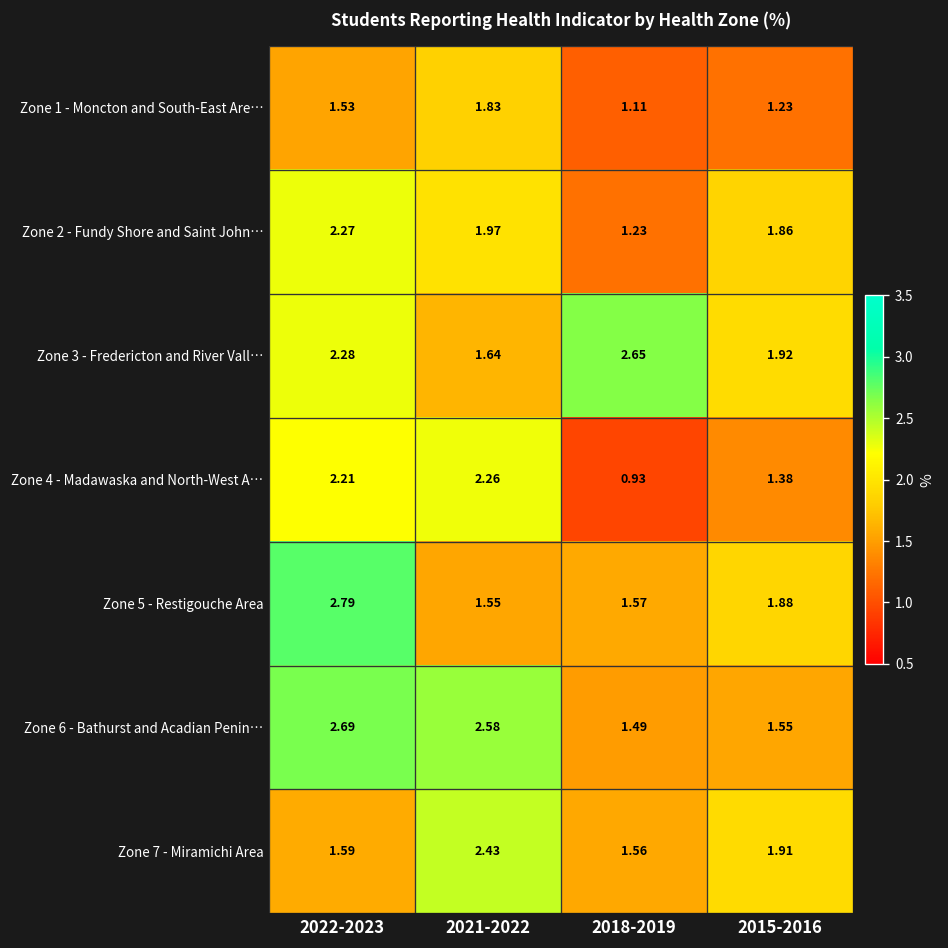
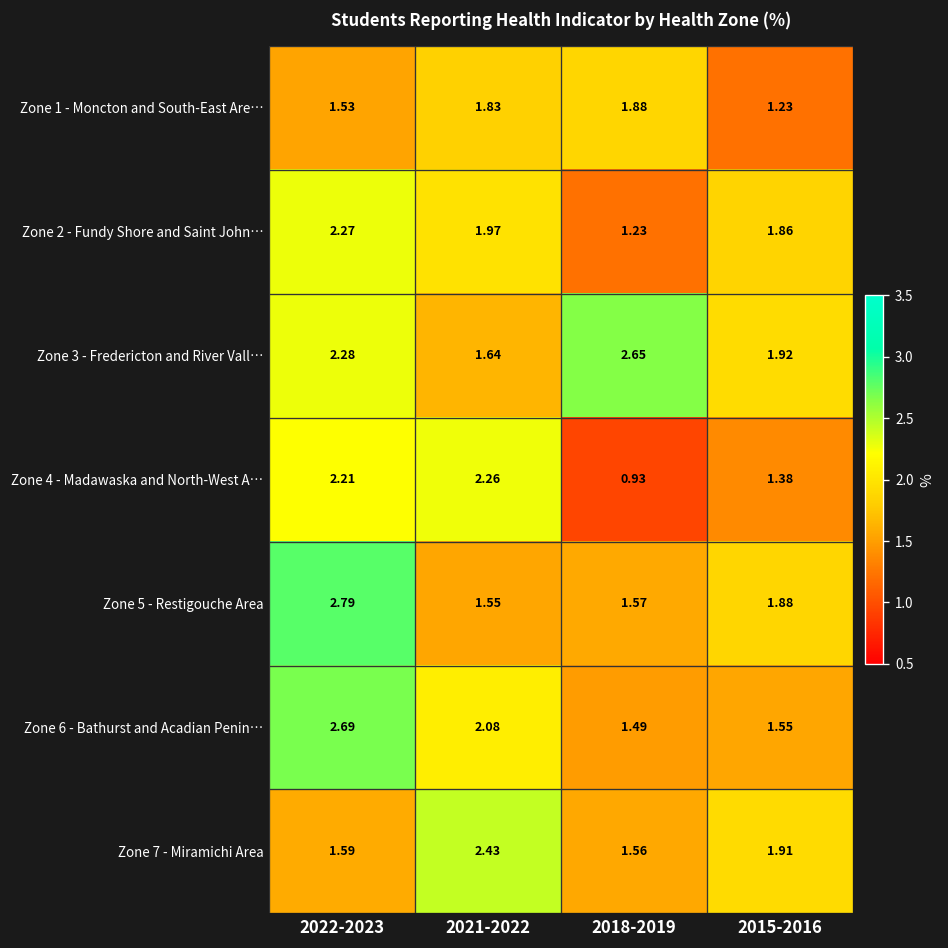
Zone 1 - Moncton and South-East Are…, 2018-2019: 1.11 -> 1.88
Zone 6 - Bathurst and Acadian Penin…, 2021-2022: 2.58 -> 2.08
